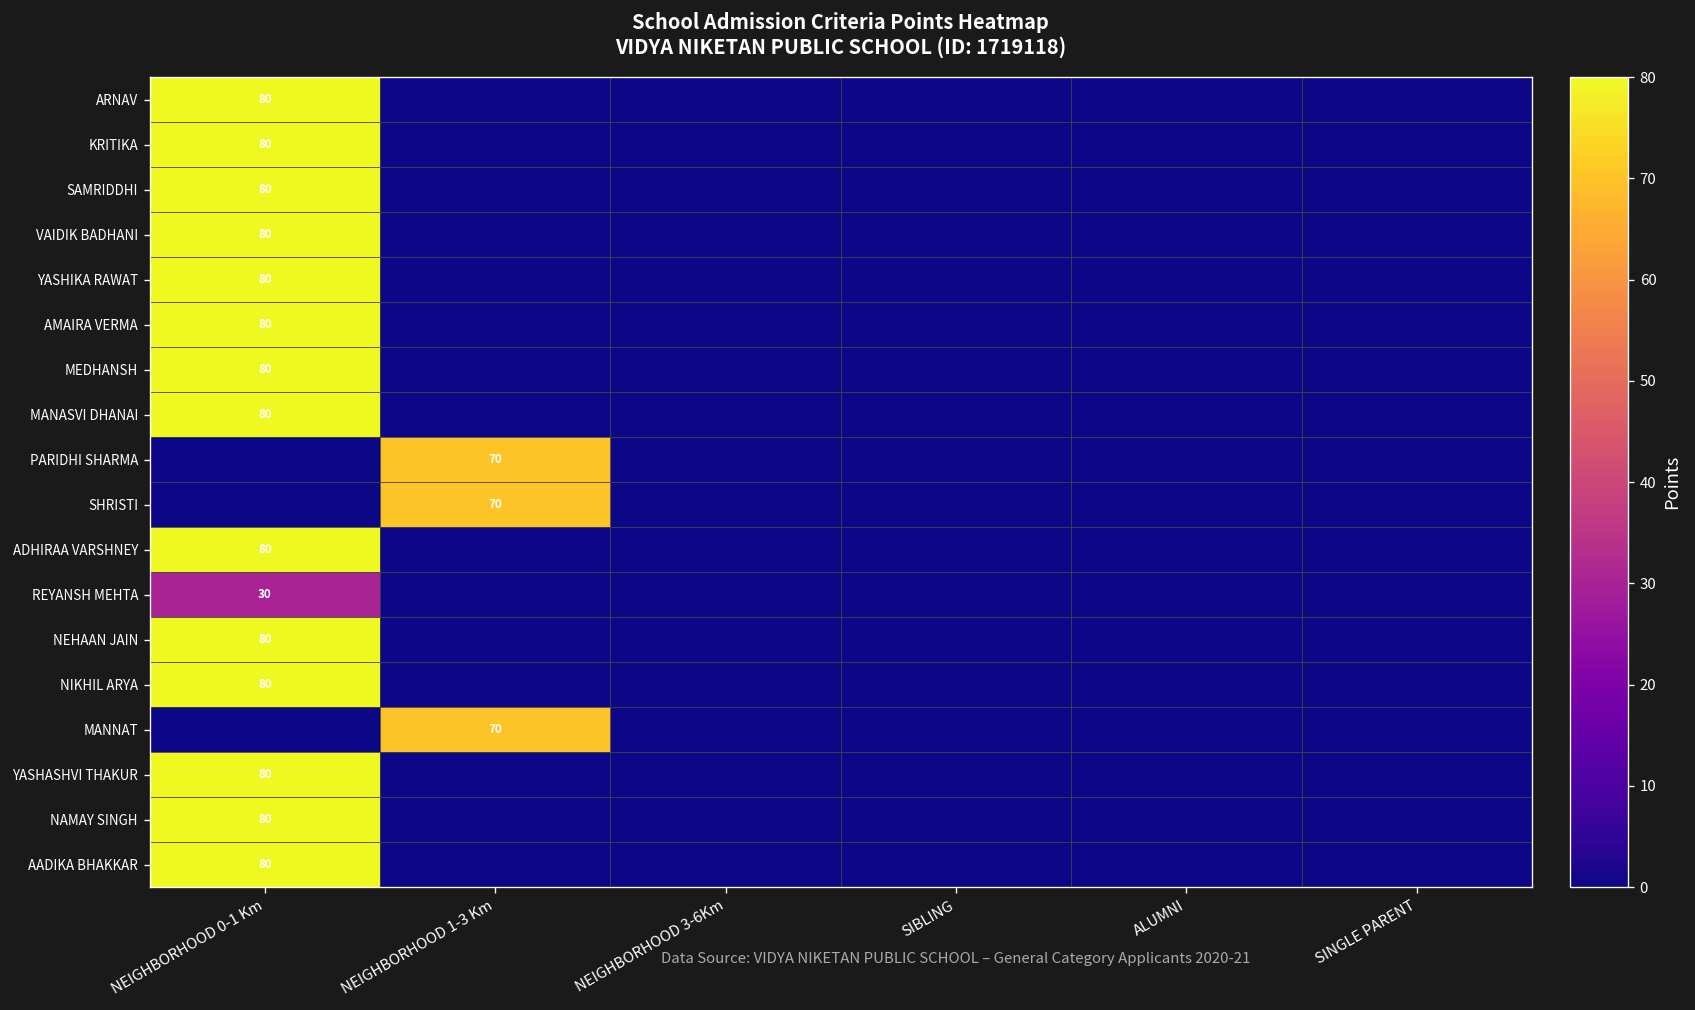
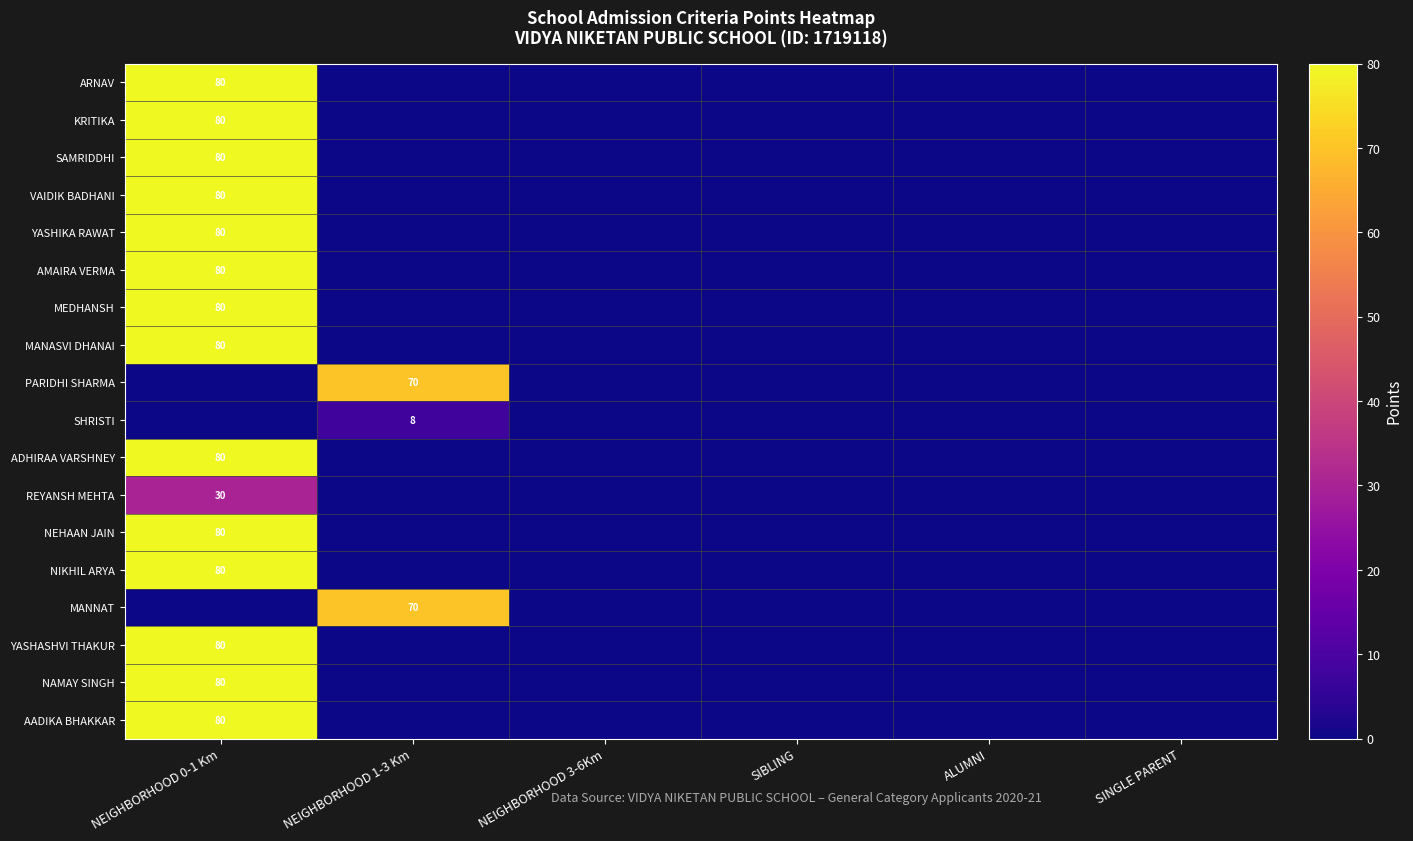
SHRISTI, NEIGHBORHOOD 1-3 Km: 70 -> 8
